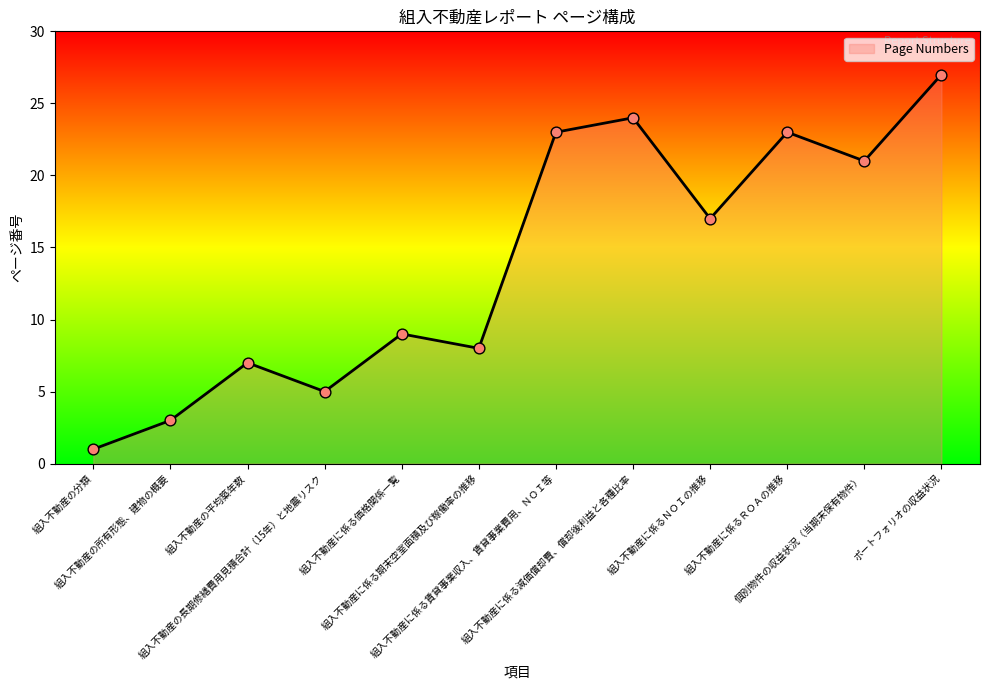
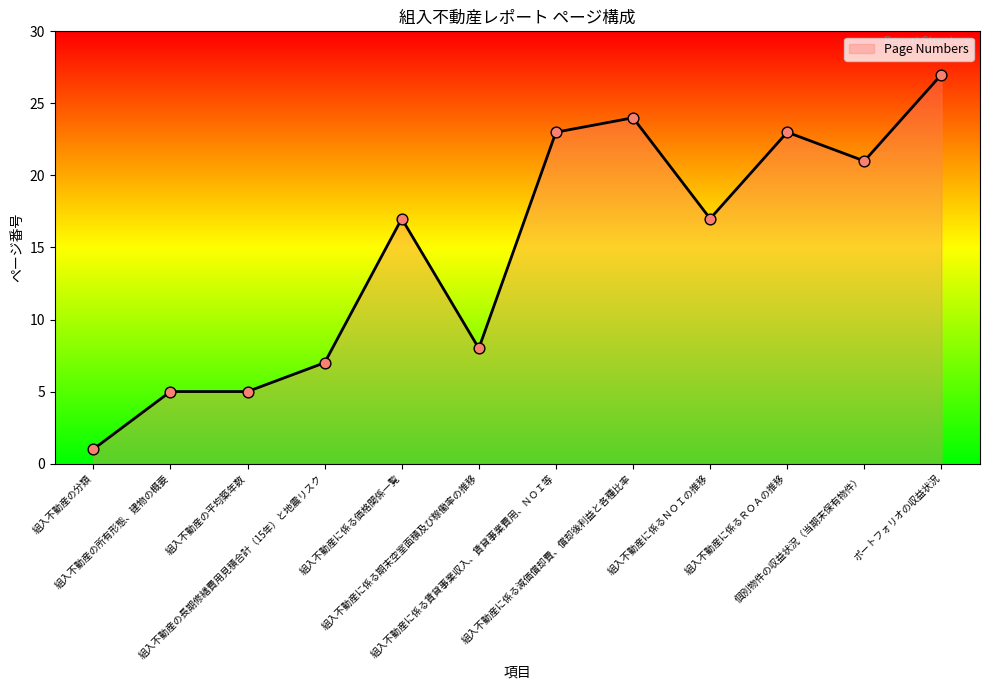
組入不動産の所有形態、建物の概要: 3 -> 5
組入不動産の平均築年数: 7 -> 5
組入不動産の長期修繕費用見積合計（15年）と地震リスク: 5 -> 7
組入不動産に係る価格関係一覧: 9 -> 17
